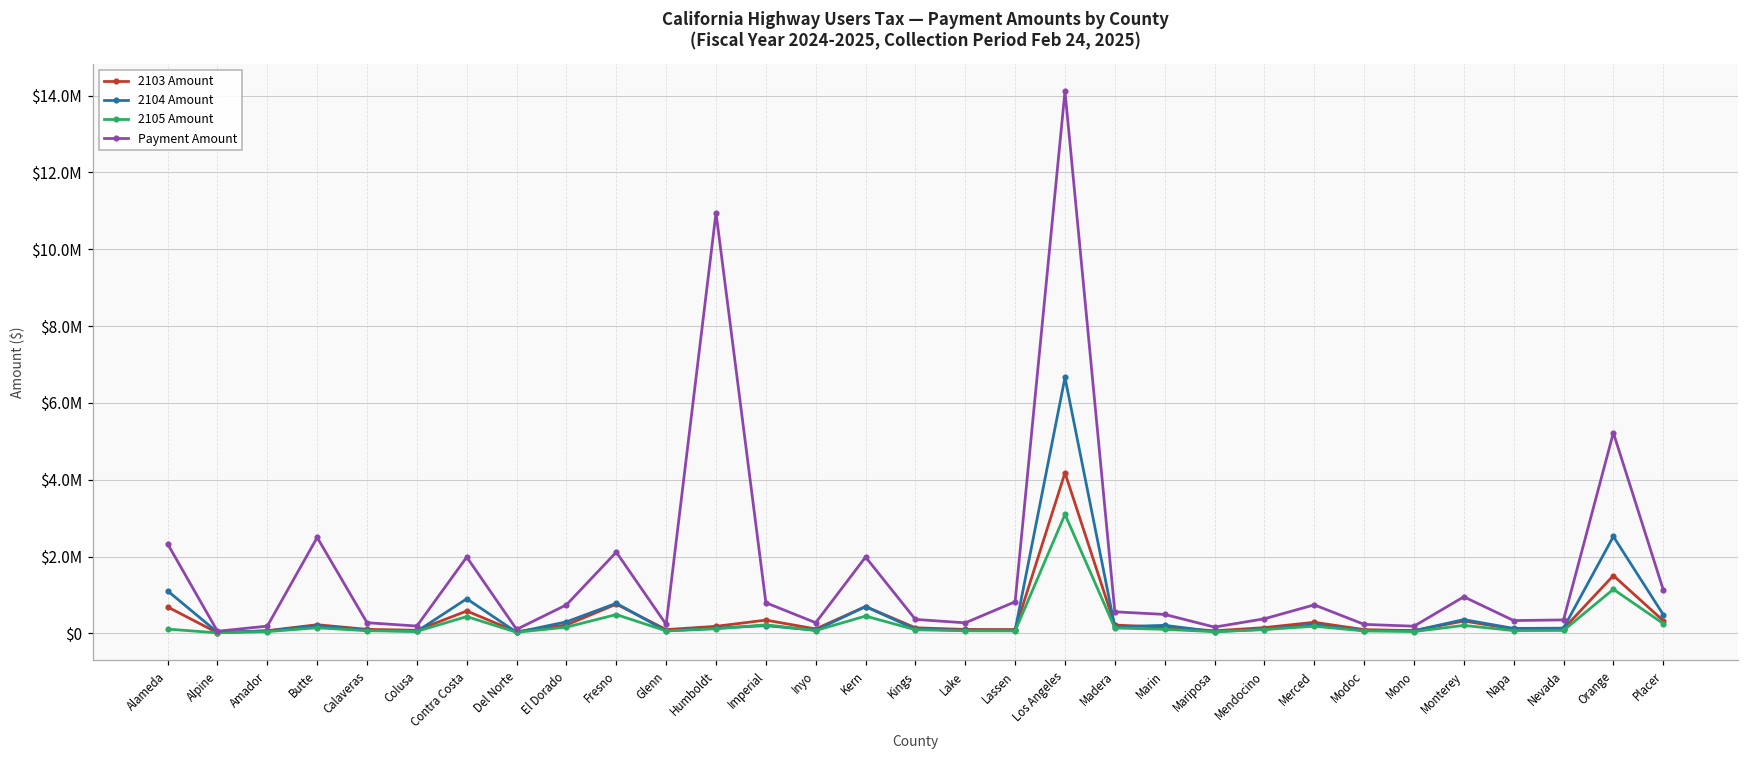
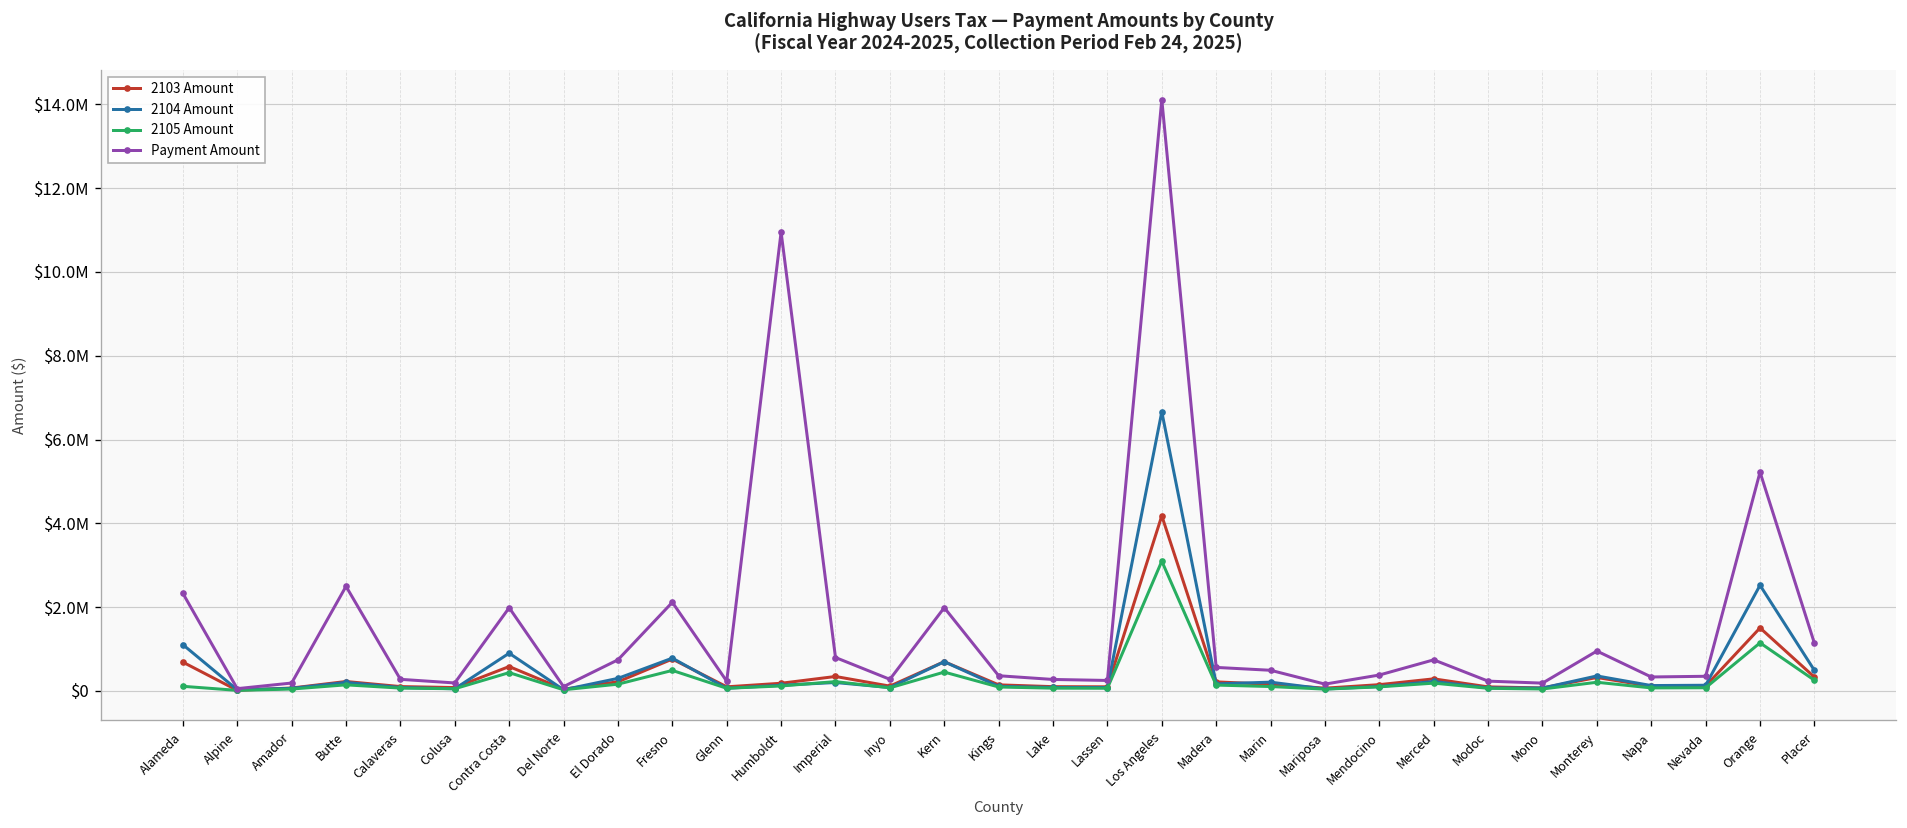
Payment Amount, Lassen: $800000 -> $200000
